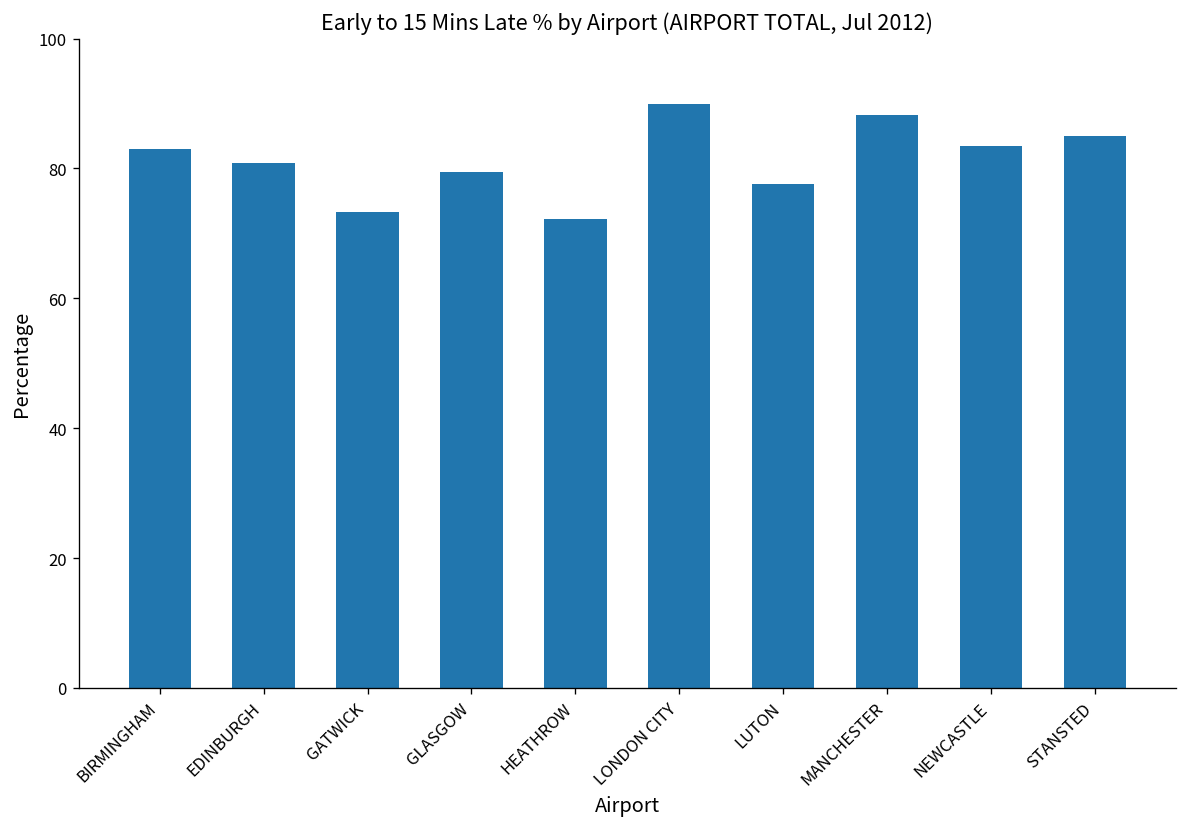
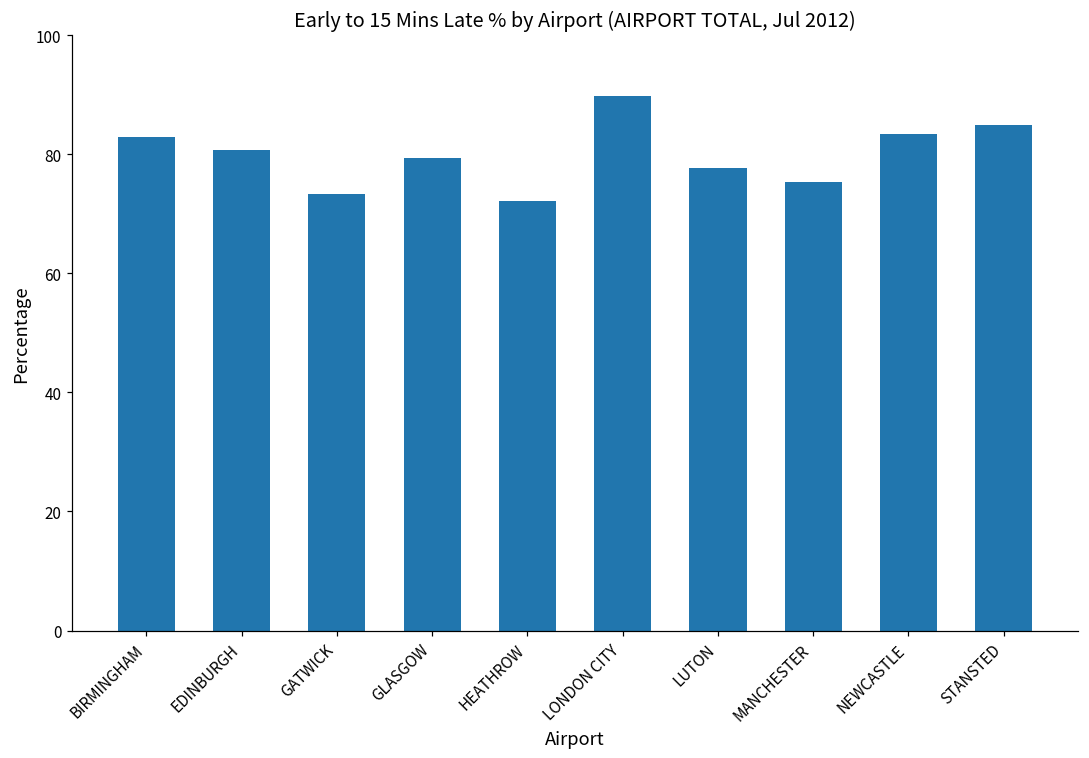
MANCHESTER: 88 -> 75
